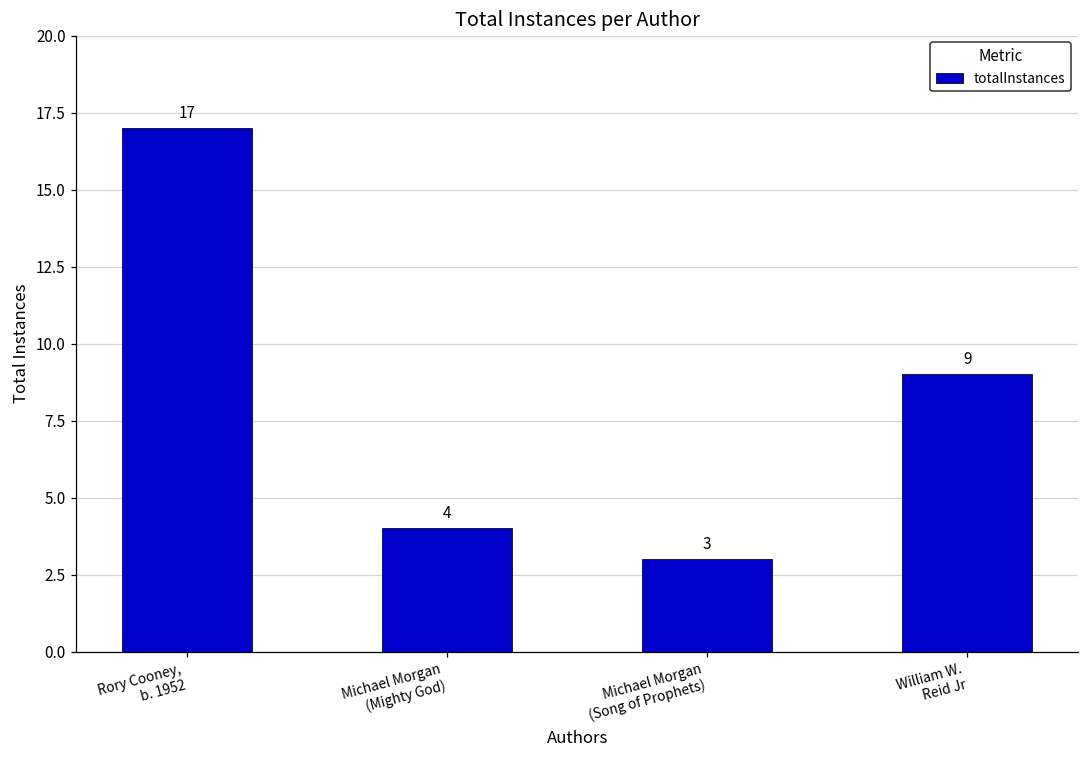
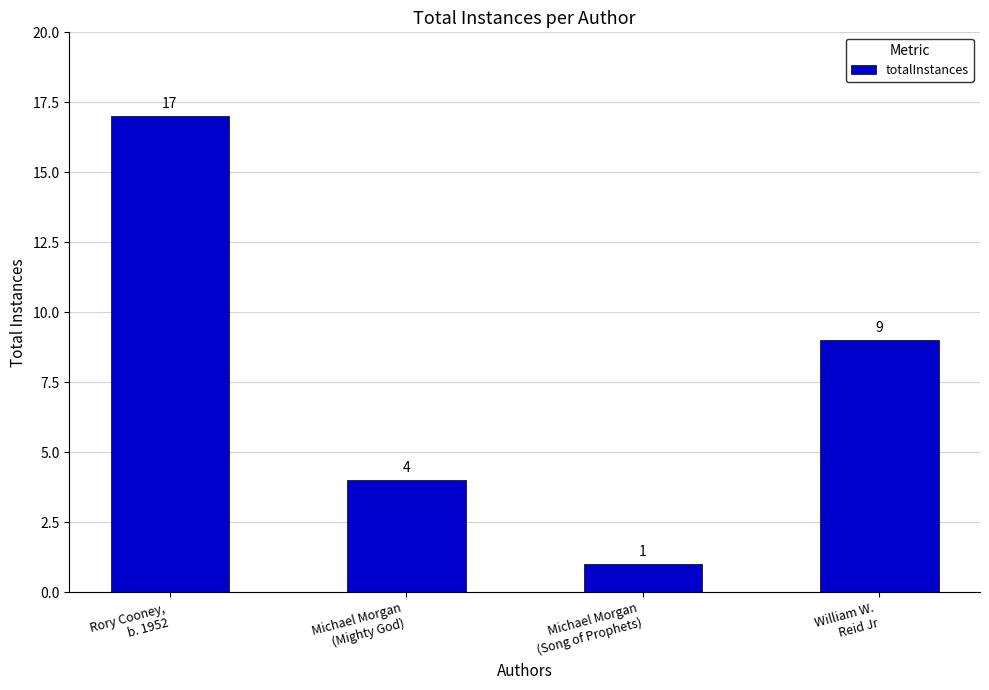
Michael Morgan (Song of Prophets): 3 -> 1
